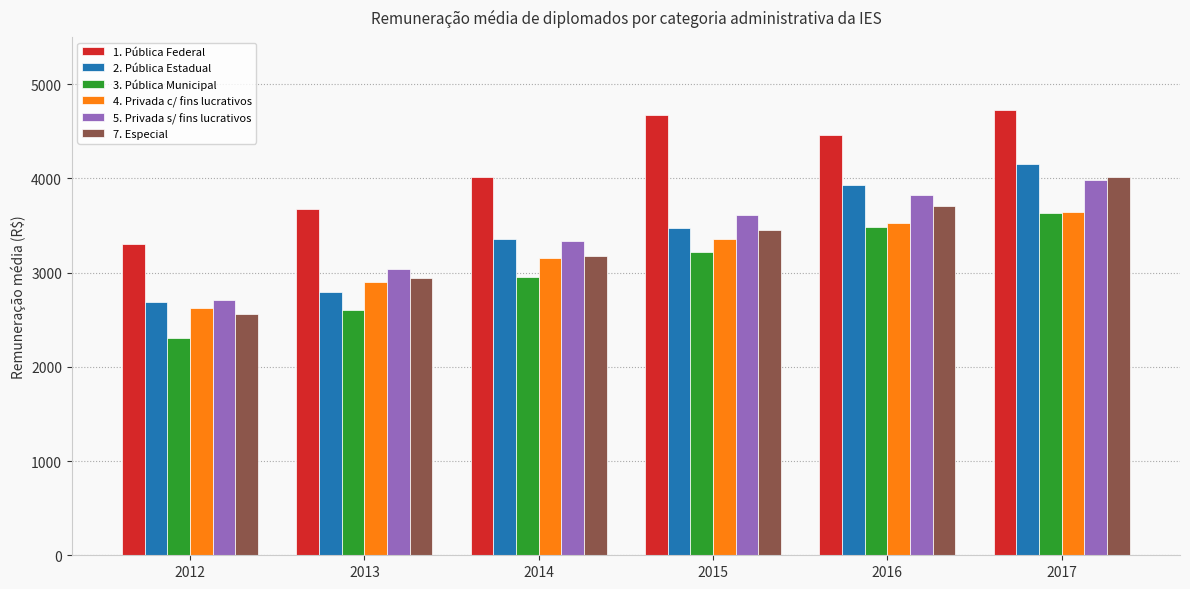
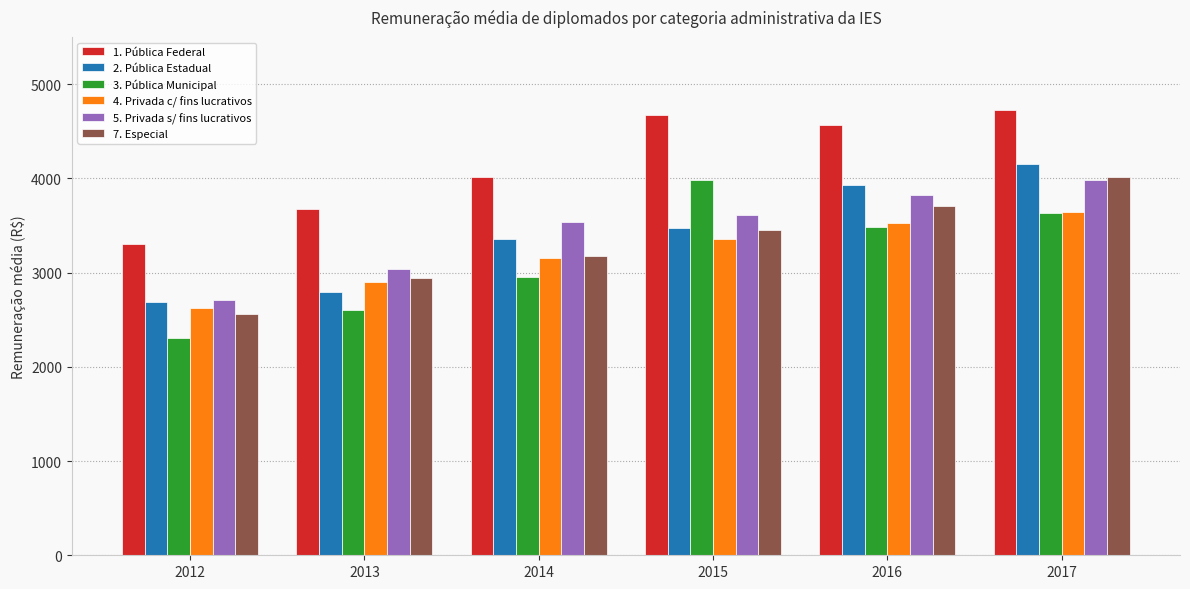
5. Privada s/ fins lucrativos, 2014: 3300 -> 3500
3. Pública Municipal, 2015: 3200 -> 4000
1. Pública Federal, 2016: 4500 -> 4600
